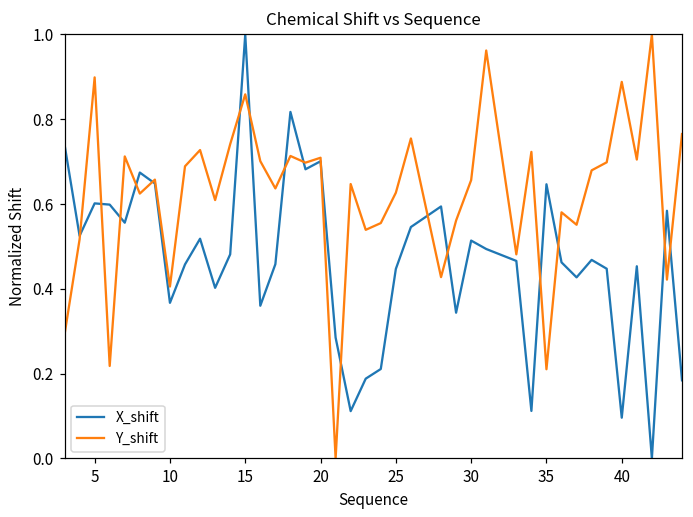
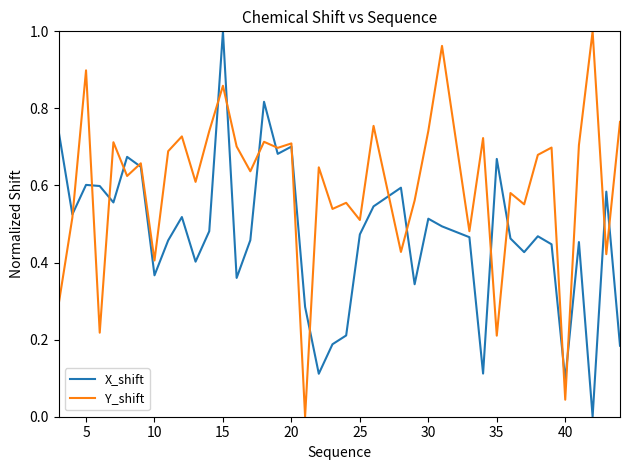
X_shift, 25: 0.45 -> 0.47
Y_shift, 25: 0.63 -> 0.51
Y_shift, 30: 0.66 -> 0.74
X_shift, 35: 0.65 -> 0.67
Y_shift, 40: 0.89 -> 0.04
